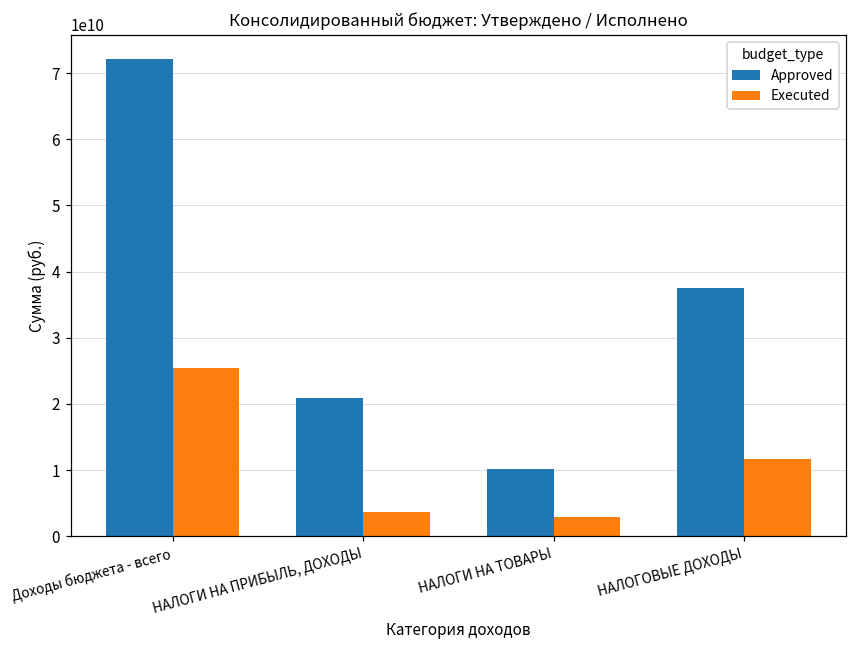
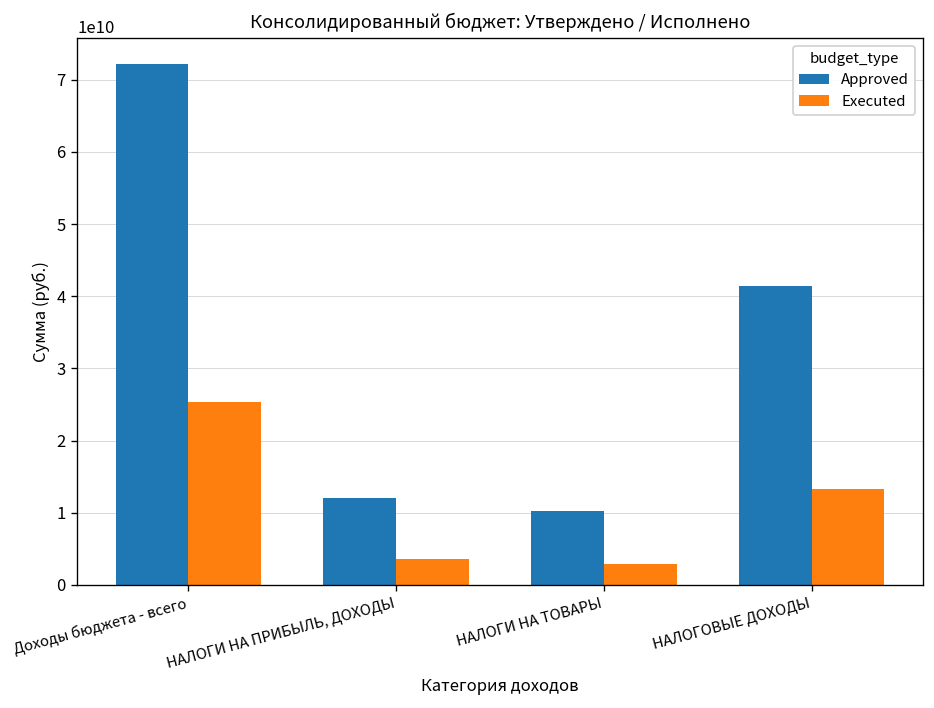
Approved, НАЛОГИ НА ПРИБЫЛЬ, ДОХОДЫ: 21000000000 -> 12000000000
Approved, НАЛОГОВЫЕ ДОХОДЫ: 38000000000 -> 41000000000
Executed, НАЛОГОВЫЕ ДОХОДЫ: 12000000000 -> 13000000000
